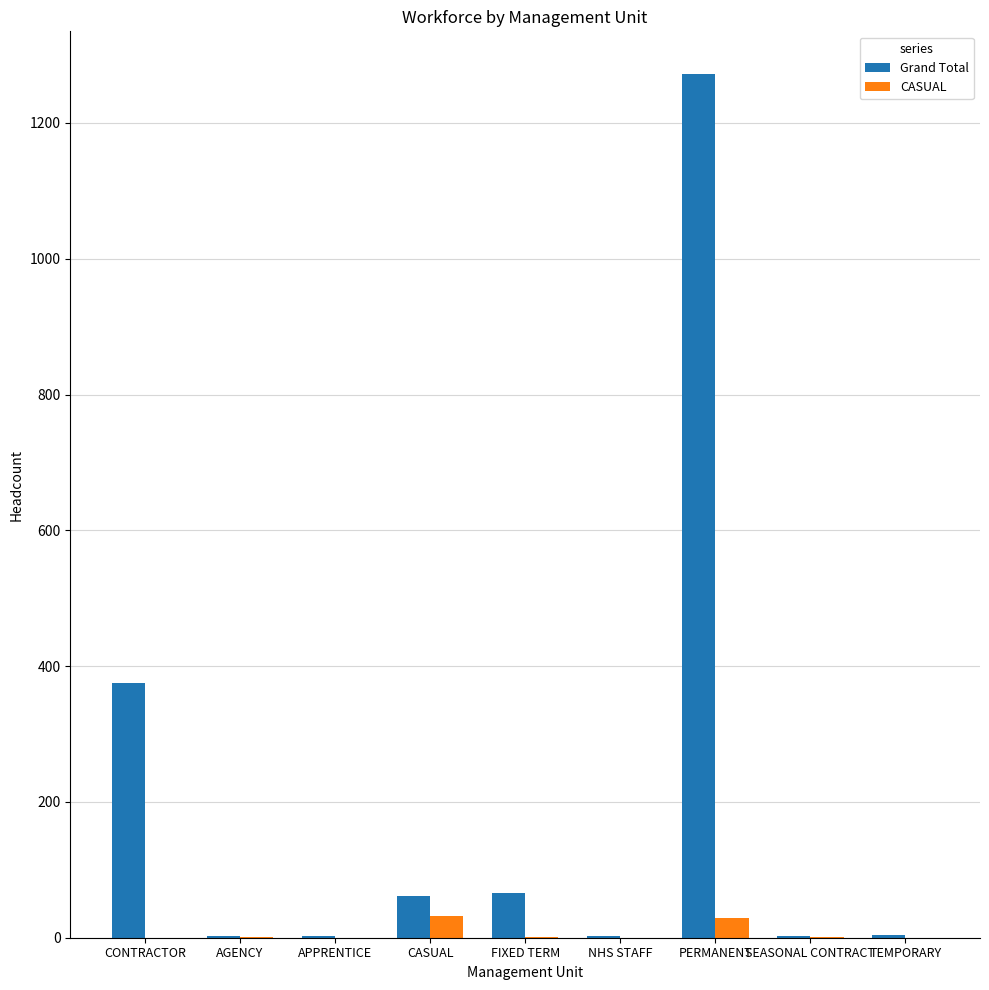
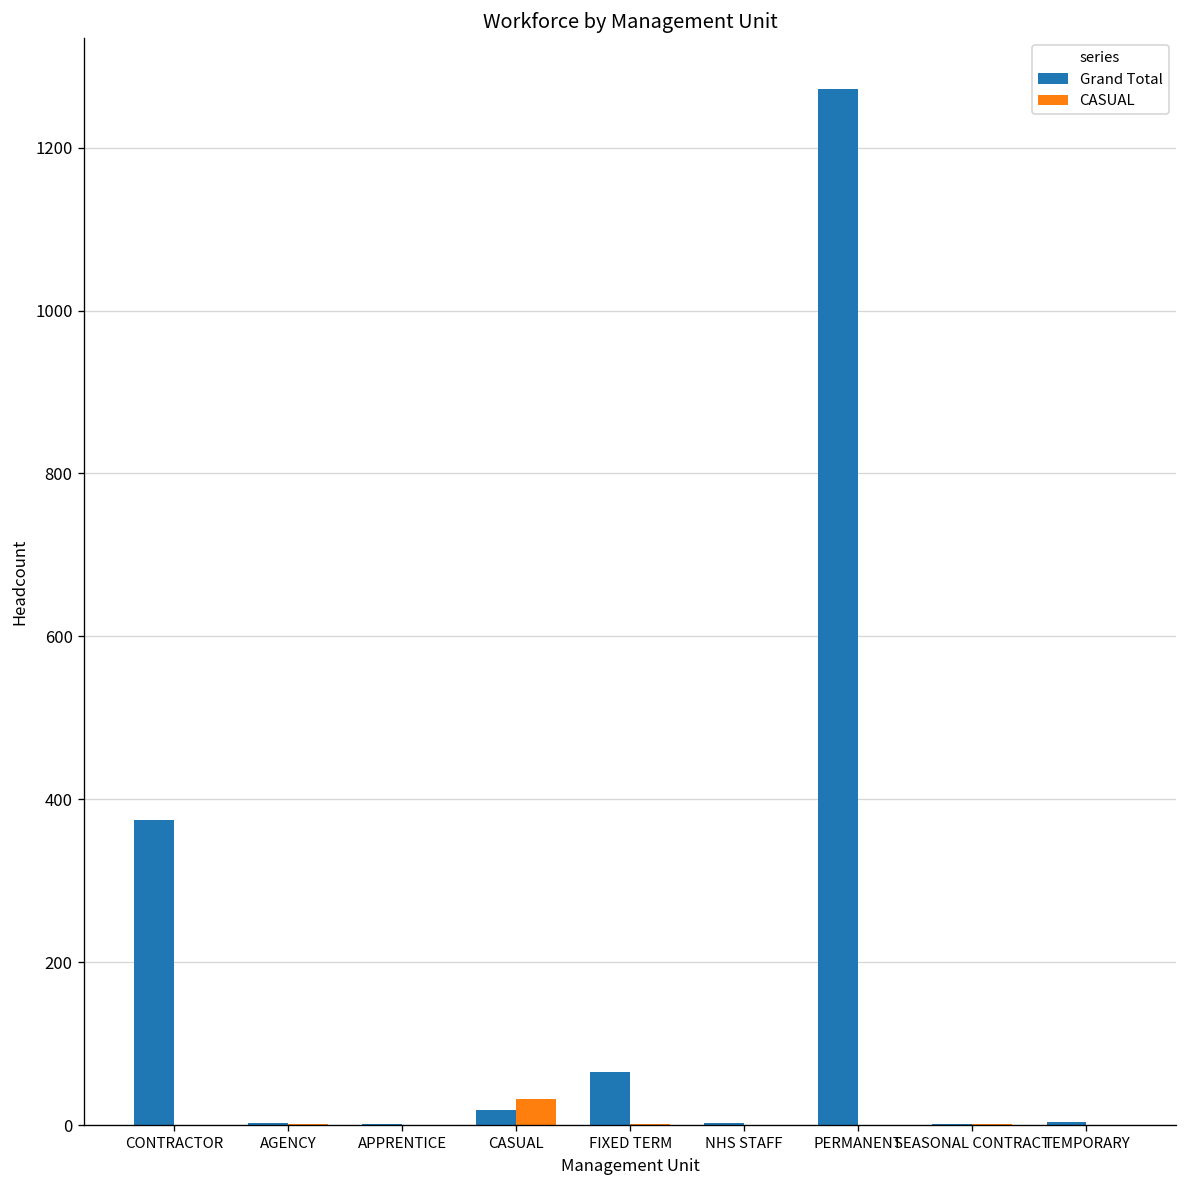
Grand Total, CASUAL: 60 -> 20
CASUAL, PERMANENT: 30 -> 0
